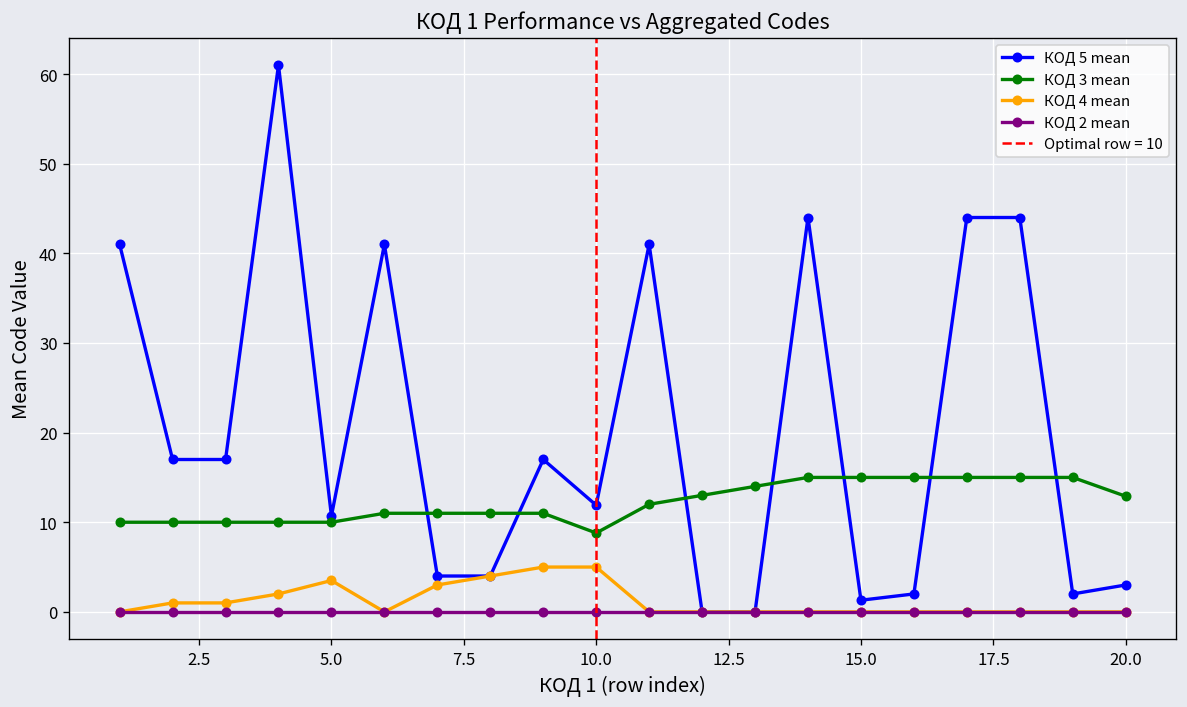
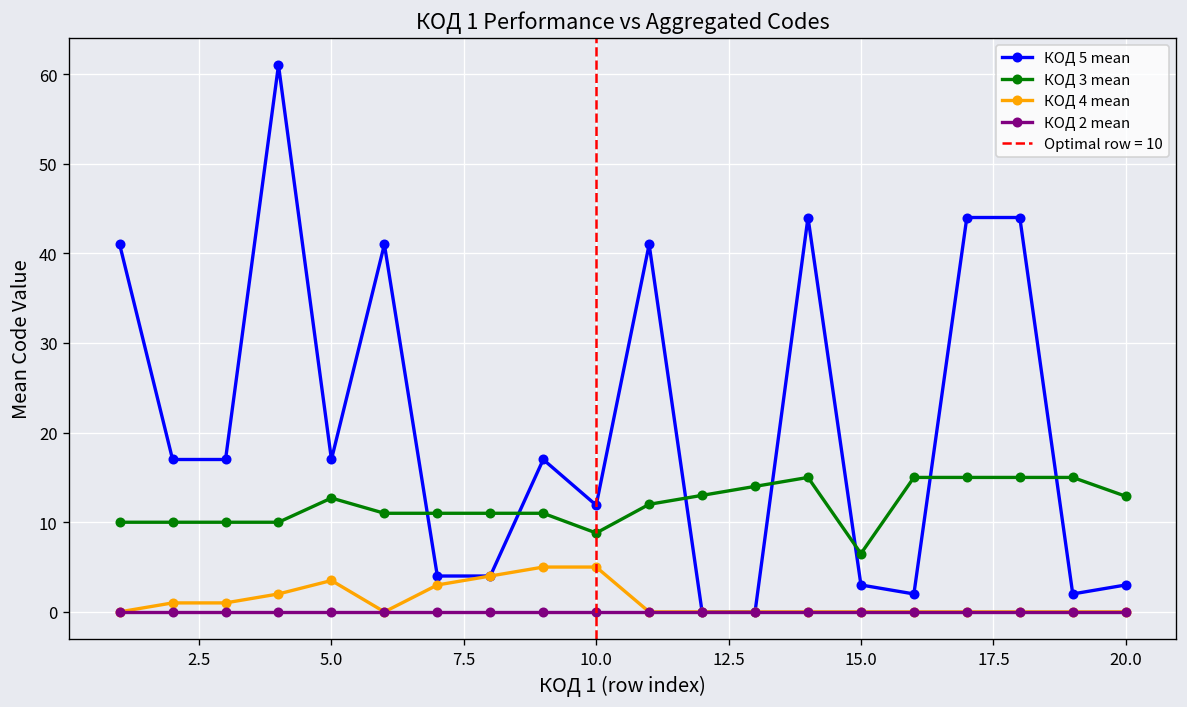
КОД 5 mean, 5.0: 11 -> 17
КОД 3 mean, 5.0: 10 -> 13
КОД 5 mean, 15.0: 1 -> 3
КОД 3 mean, 15.0: 15 -> 7
